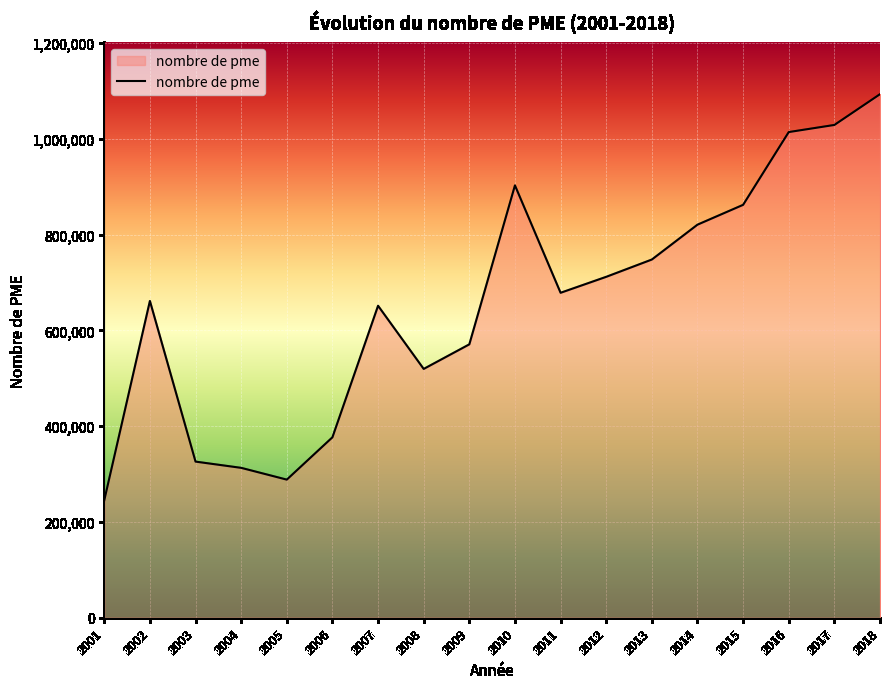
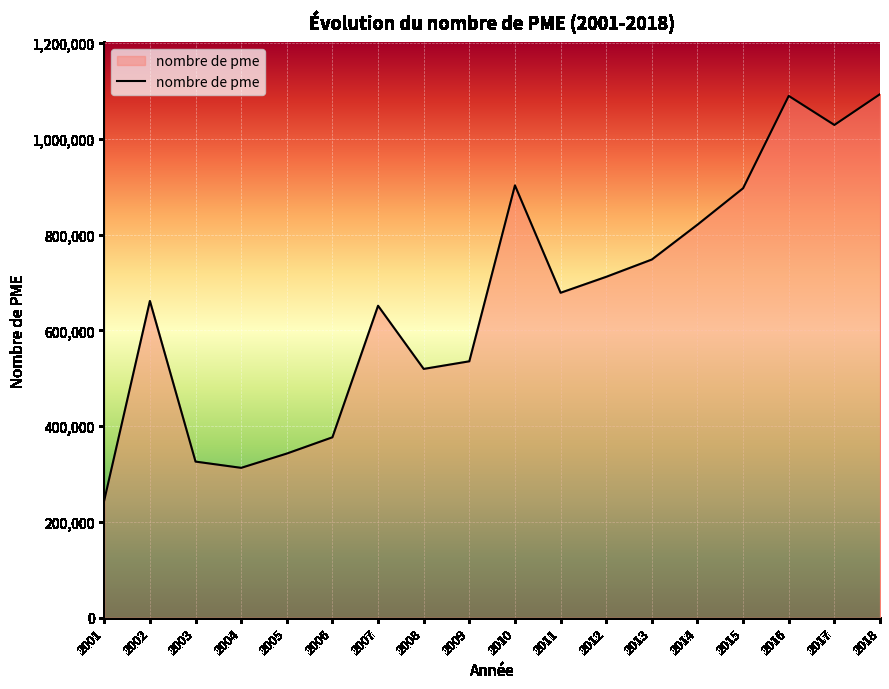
2005: 290,000 -> 340,000
2009: 570,000 -> 540,000
2015: 860,000 -> 900,000
2016: 1,010,000 -> 1,090,000
